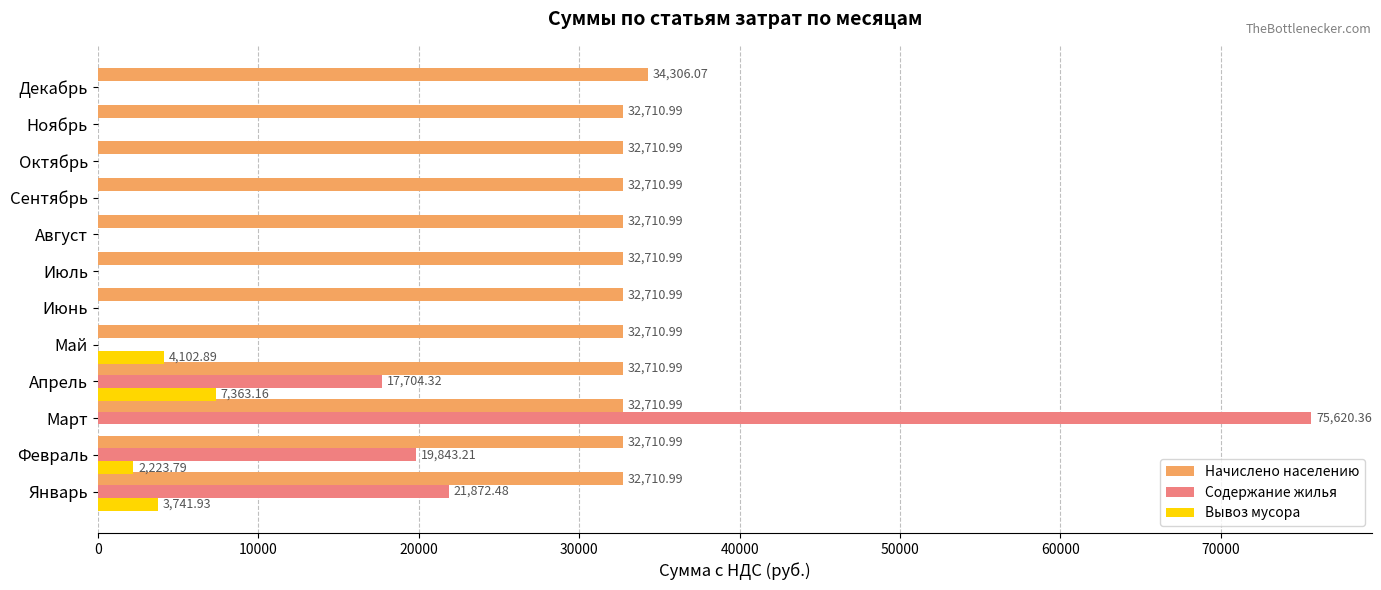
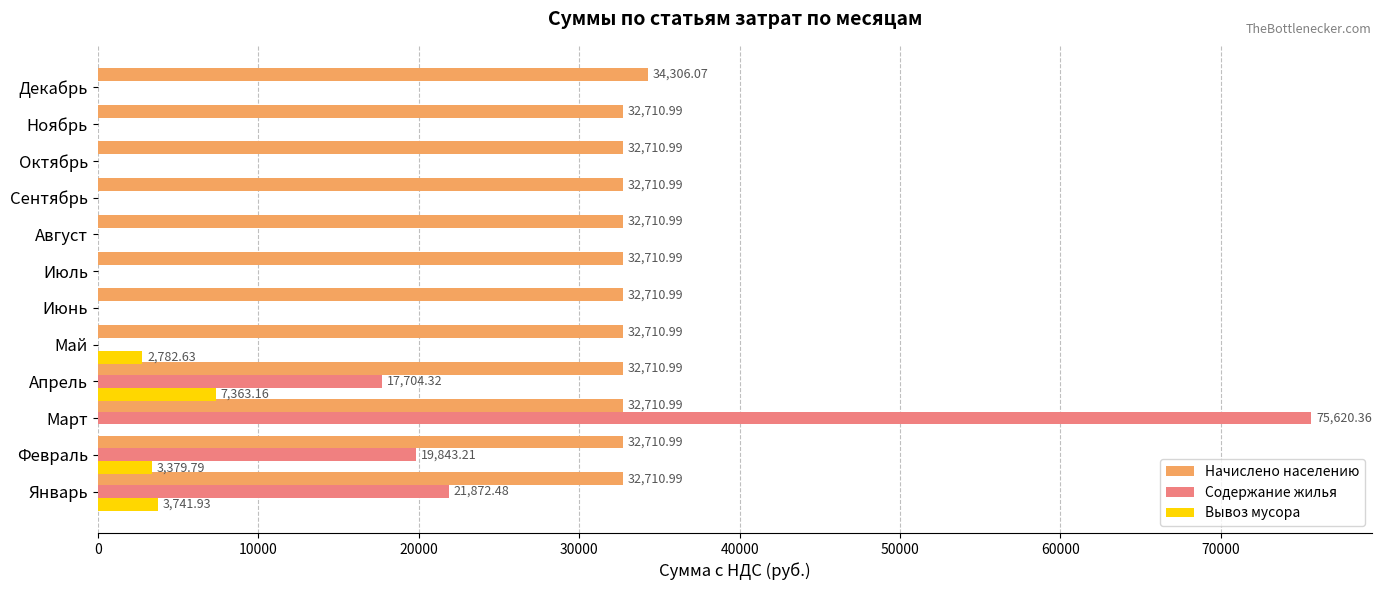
Вывоз мусора, Май: 4,102.89 -> 2,782.63
Вывоз мусора, Февраль: 2,223.79 -> 3,379.79
